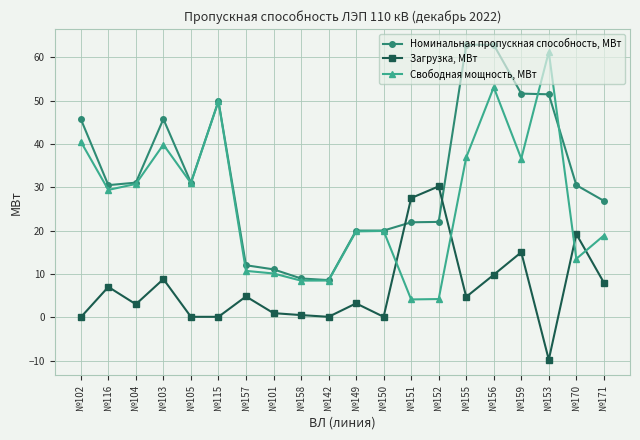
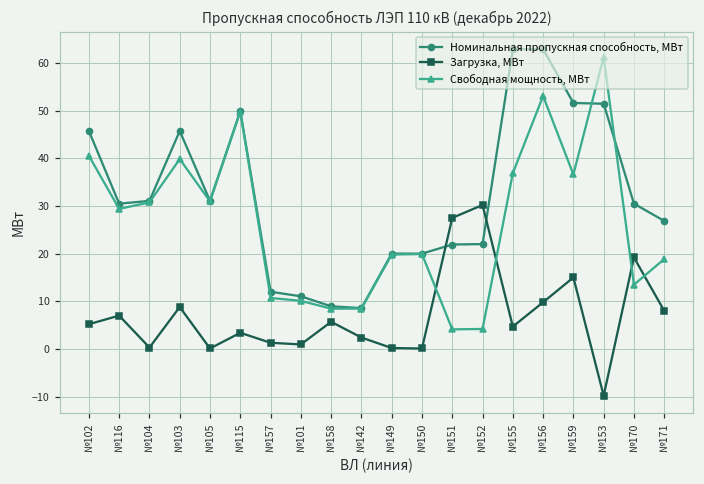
Загрузка, МВт, №102: 0 -> 5
Загрузка, МВт, №104: 3 -> 0
Загрузка, МВт, №115: 0 -> 3
Загрузка, МВт, №157: 5 -> 1
Загрузка, МВт, №158: 1 -> 6
Загрузка, МВт, №142: 0 -> 2
Загрузка, МВт, №149: 3 -> 0
